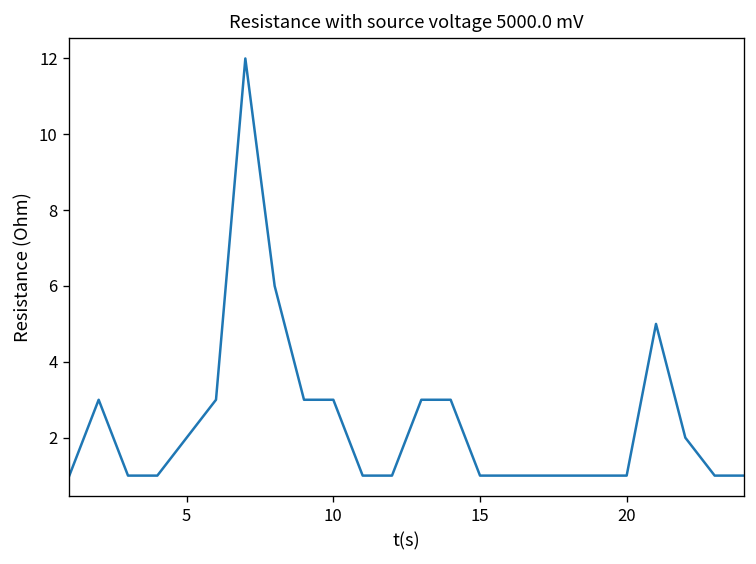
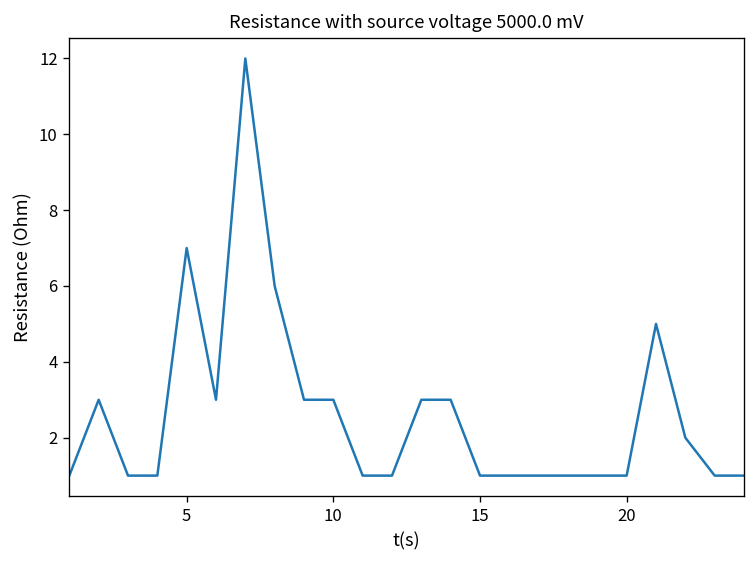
5: 2 -> 7
